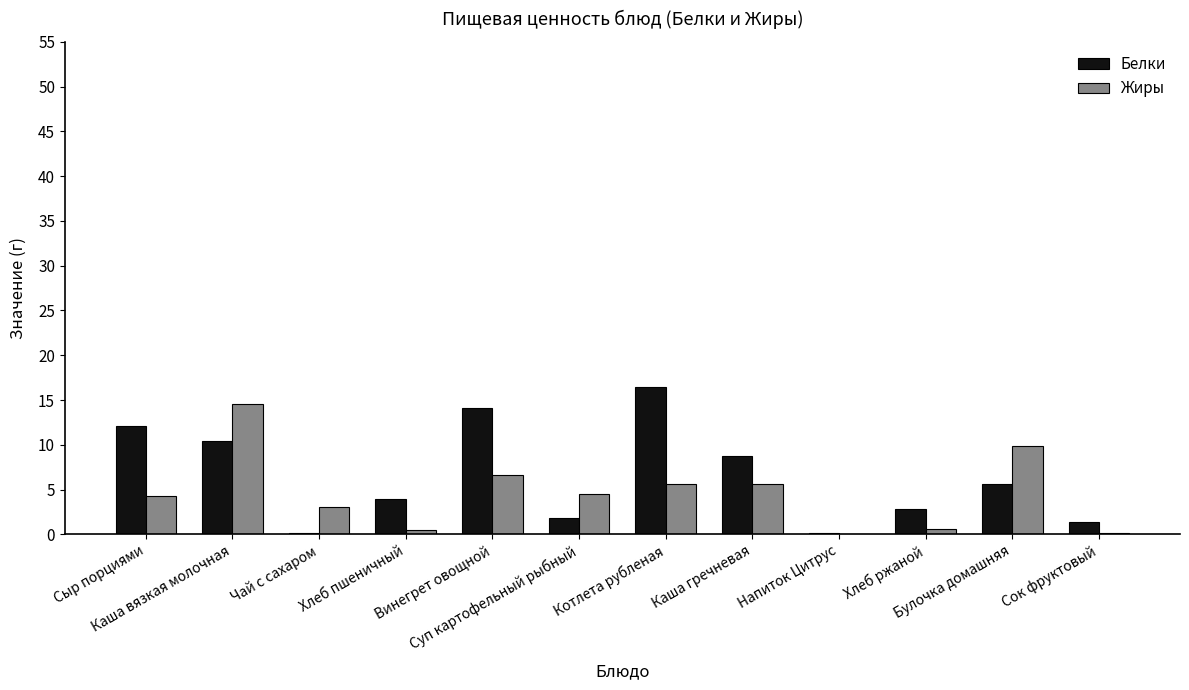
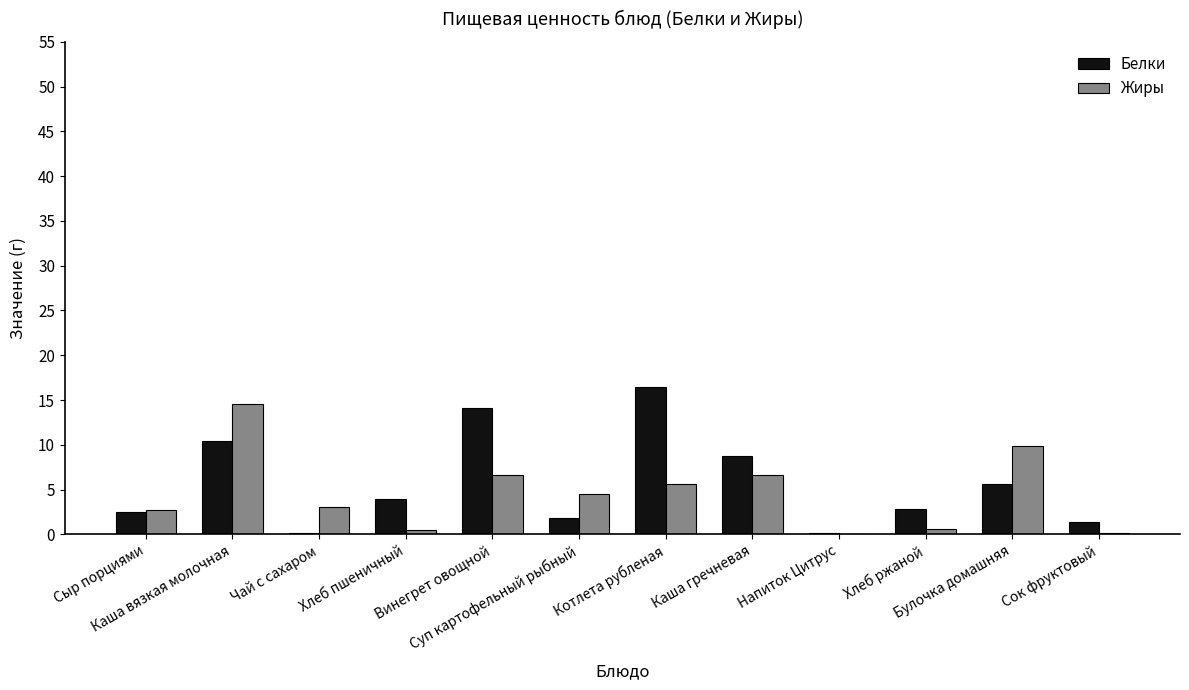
Белки, Сыр порциями: 12 -> 3
Жиры, Сыр порциями: 4 -> 3
Жиры, Каша гречневая: 6 -> 7
